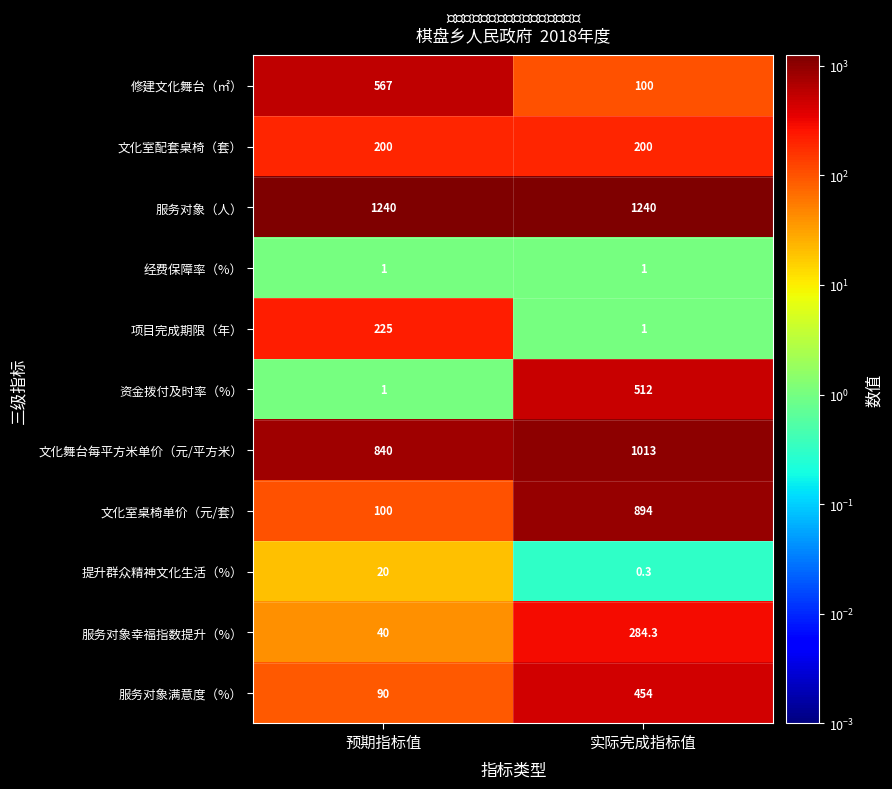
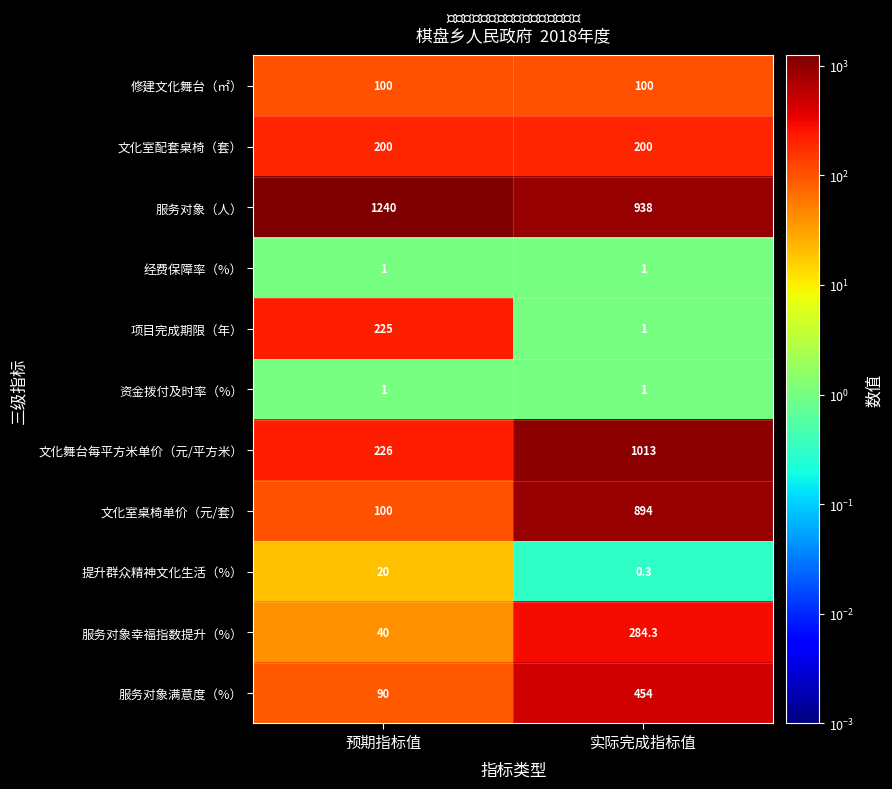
修建文化舞台（㎡）, 预期指标值: 567 -> 100
服务对象（人）, 实际完成指标值: 1240 -> 938
资金拨付及时率（%）, 实际完成指标值: 512 -> 1
文化舞台每平方米单价（元/平方米）, 预期指标值: 840 -> 226
